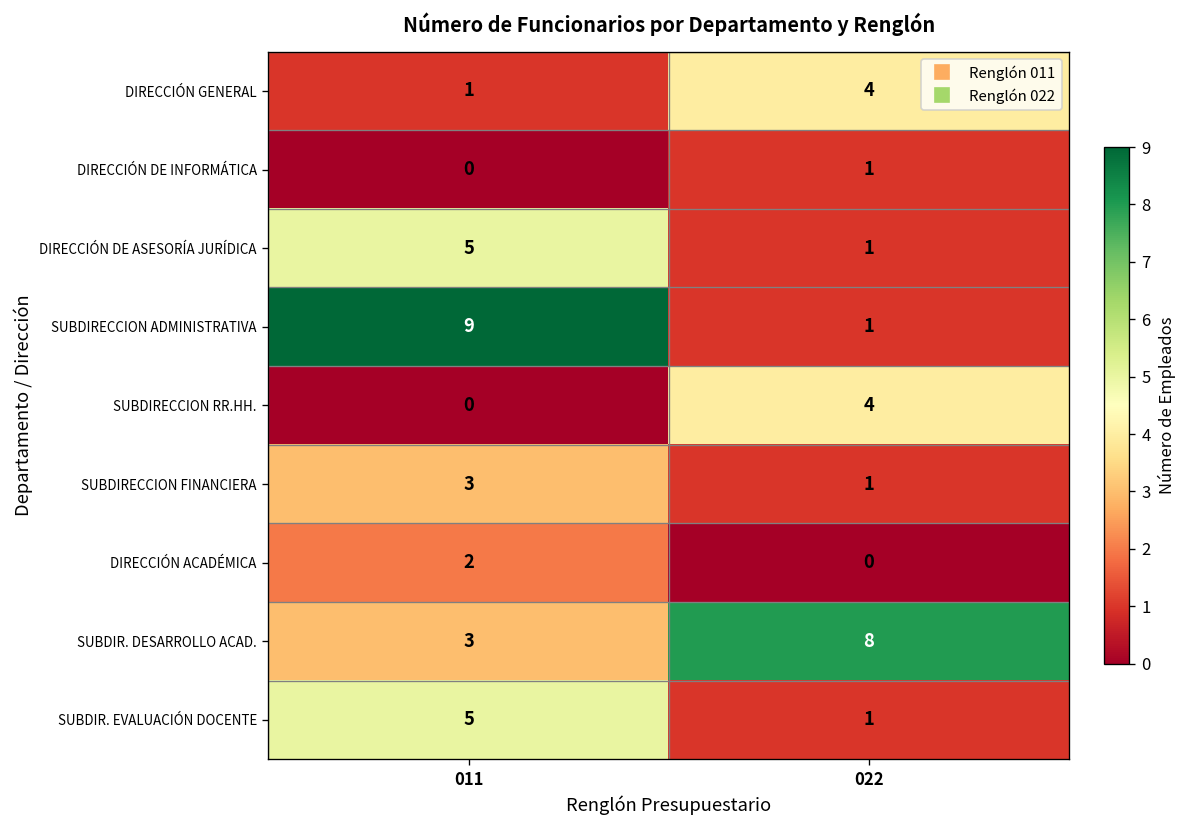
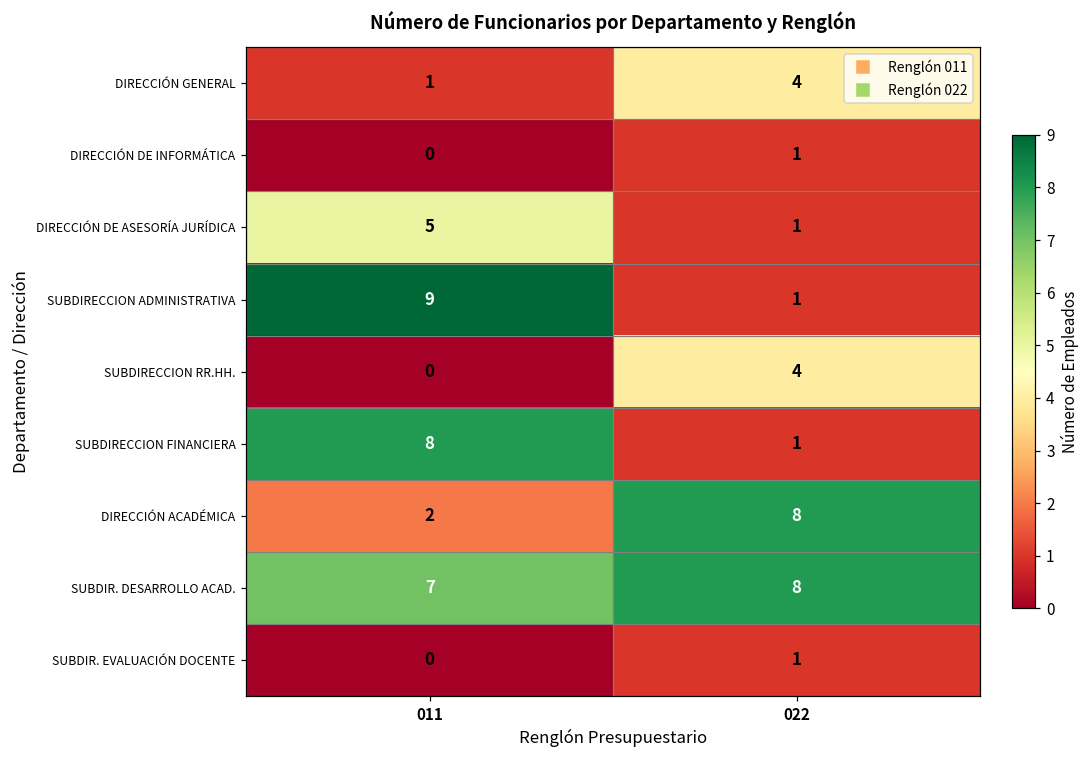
SUBDIRECCION FINANCIERA, 011: 3 -> 8
DIRECCIÓN ACADÉMICA, 022: 0 -> 8
SUBDIR. DESARROLLO ACAD., 011: 3 -> 7
SUBDIR. EVALUACIÓN DOCENTE, 011: 5 -> 0
